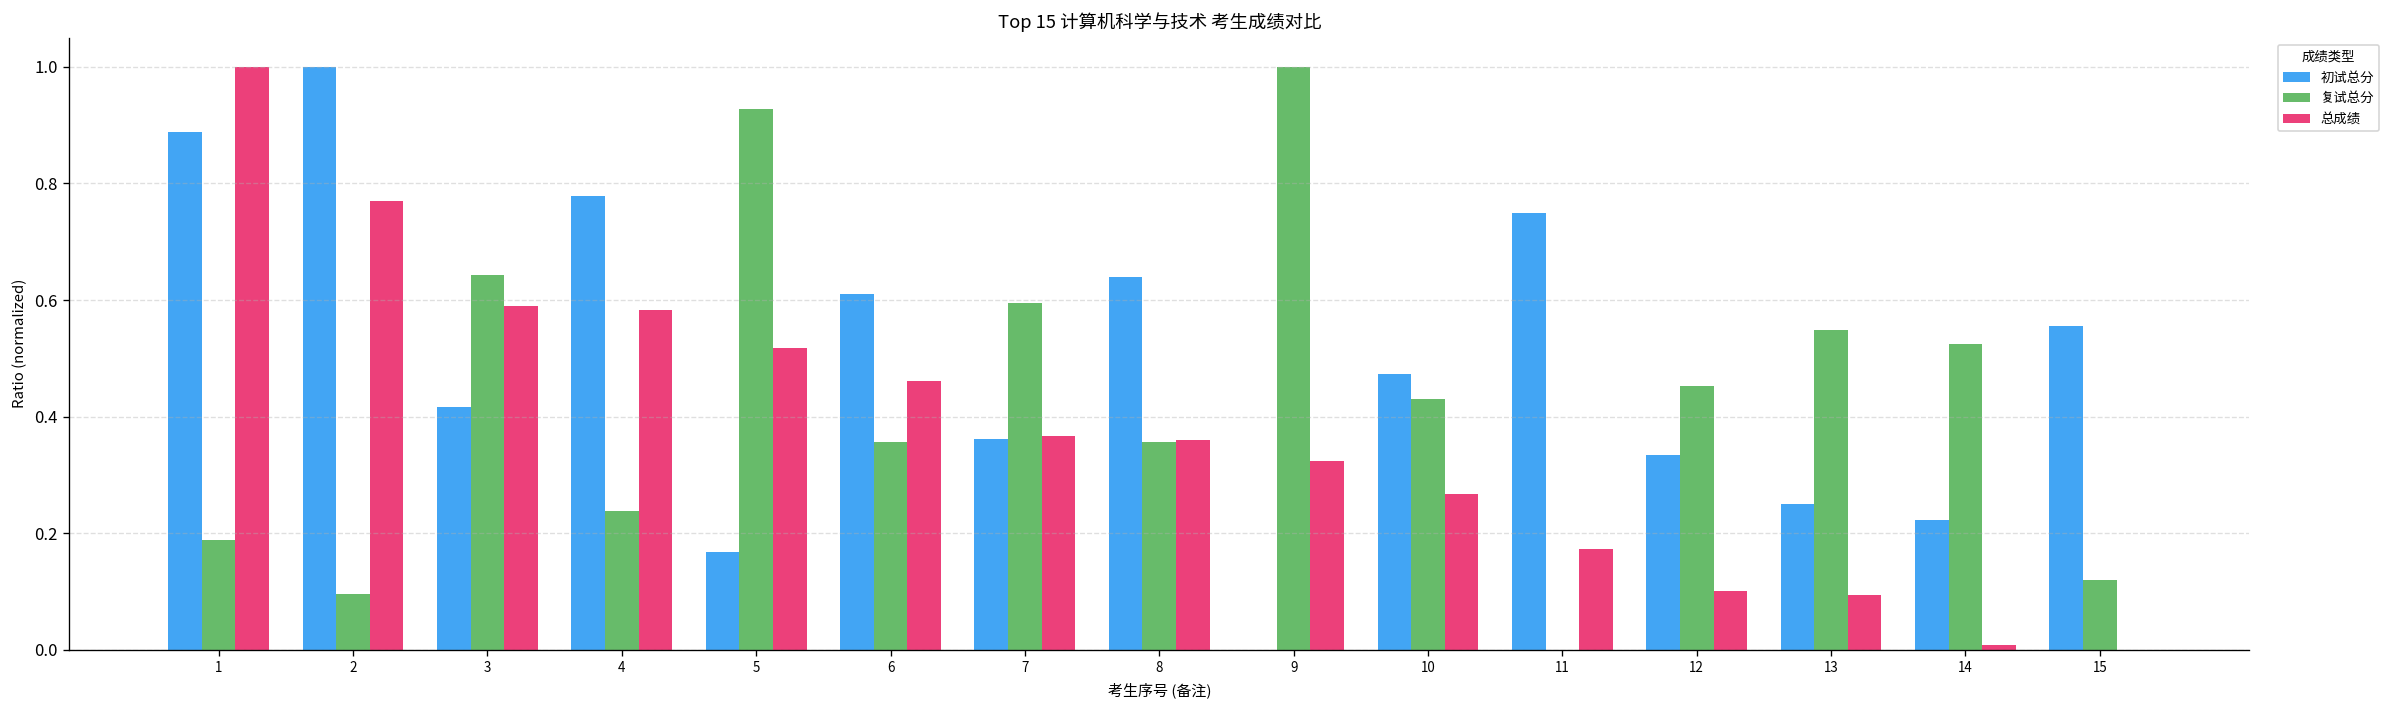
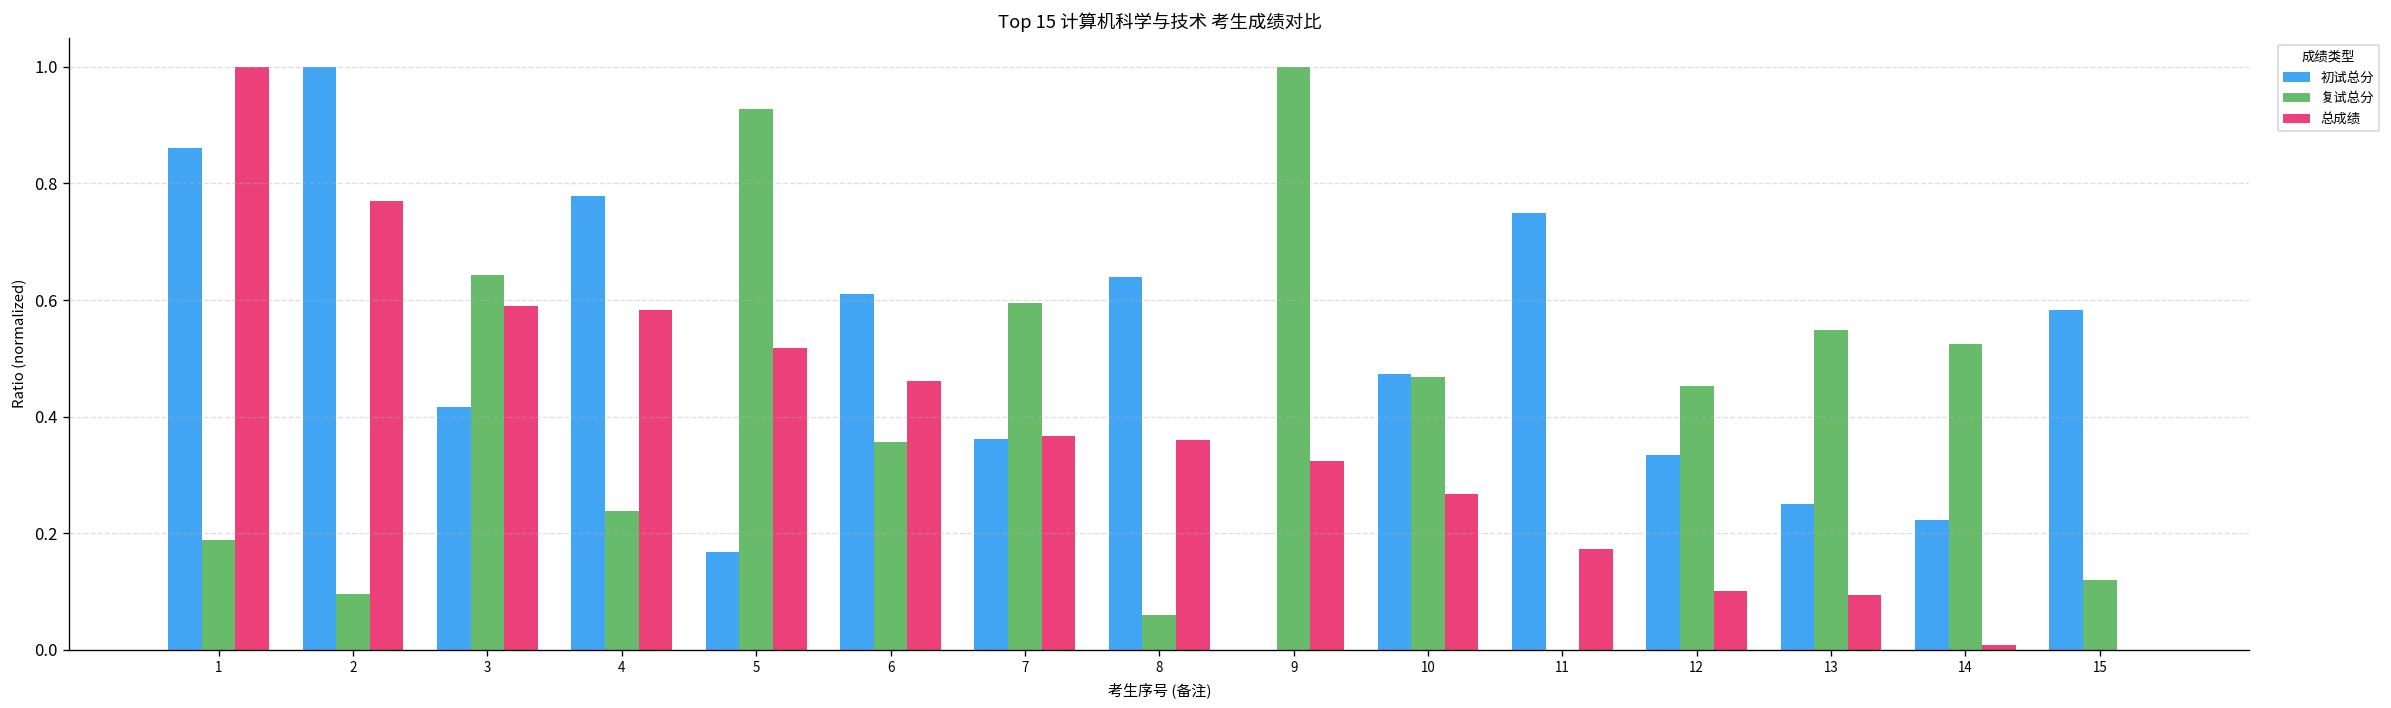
初试总分, 1: 0.89 -> 0.86
复试总分, 8: 0.36 -> 0.06
复试总分, 10: 0.43 -> 0.47
初试总分, 15: 0.56 -> 0.58
